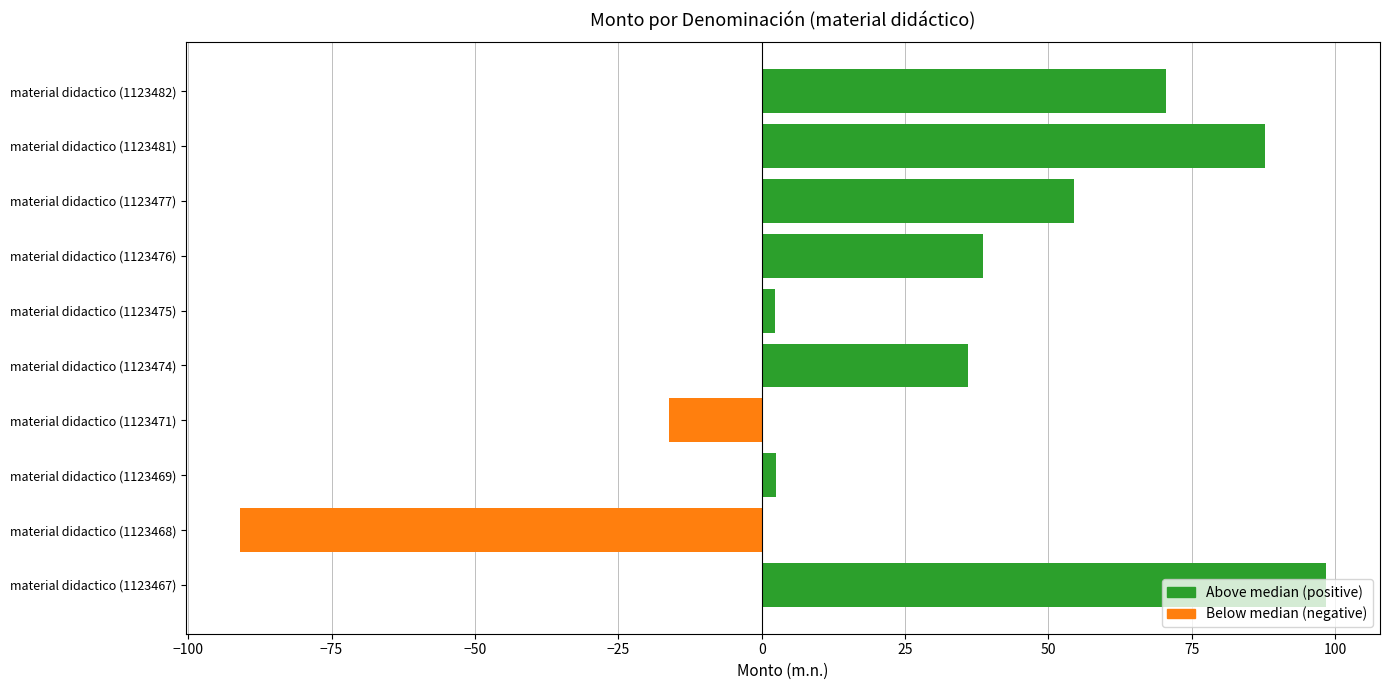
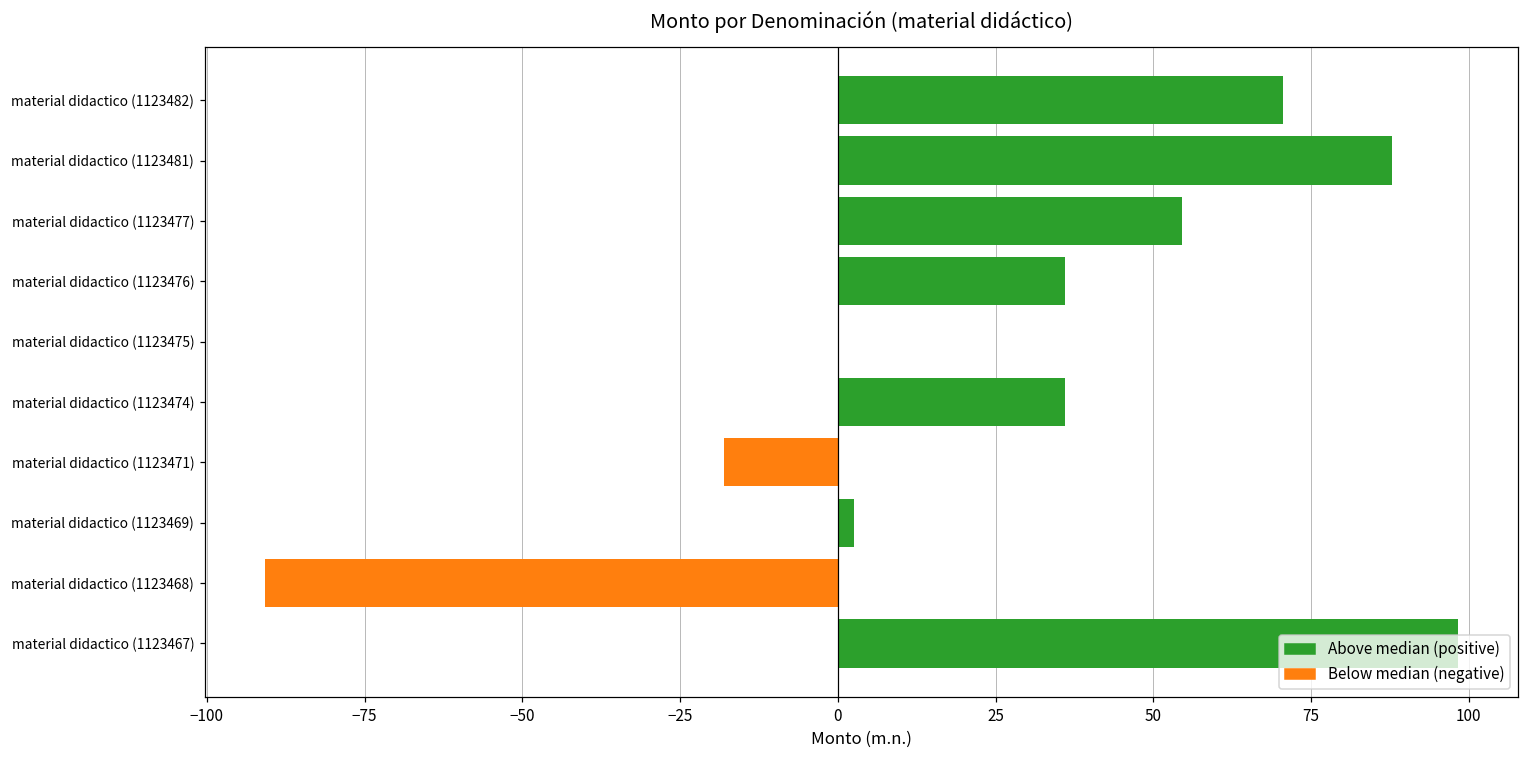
material didactico (1123476): 39 -> 36
material didactico (1123475): 2 -> 0
material didactico (1123471): -16 -> -18
